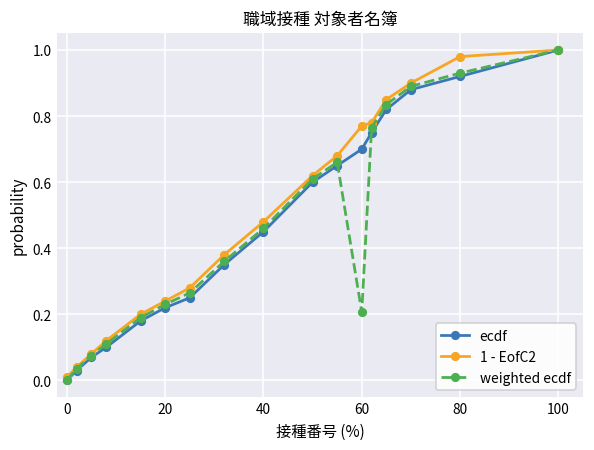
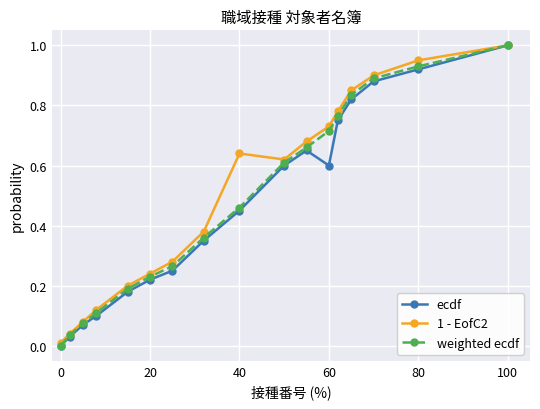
1 - EofC2, 40: 0.48 -> 0.64
ecdf, 60: 0.7 -> 0.6
1 - EofC2, 60: 0.77 -> 0.73
weighted ecdf, 60: 0.21 -> 0.72
1 - EofC2, 80: 0.98 -> 0.95
